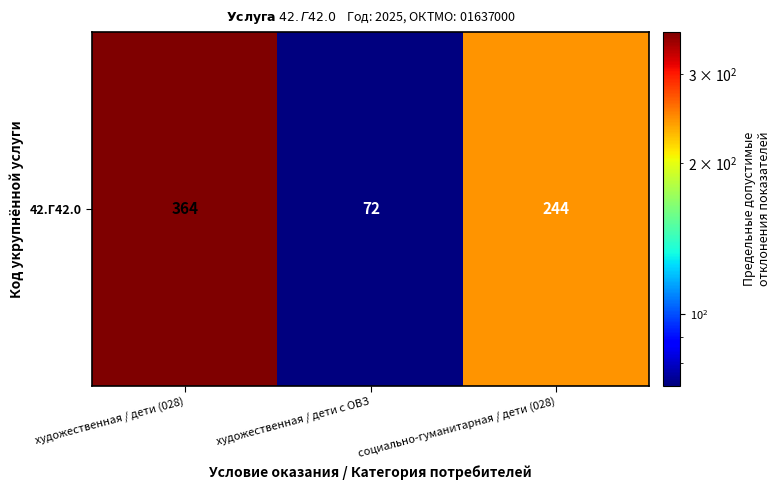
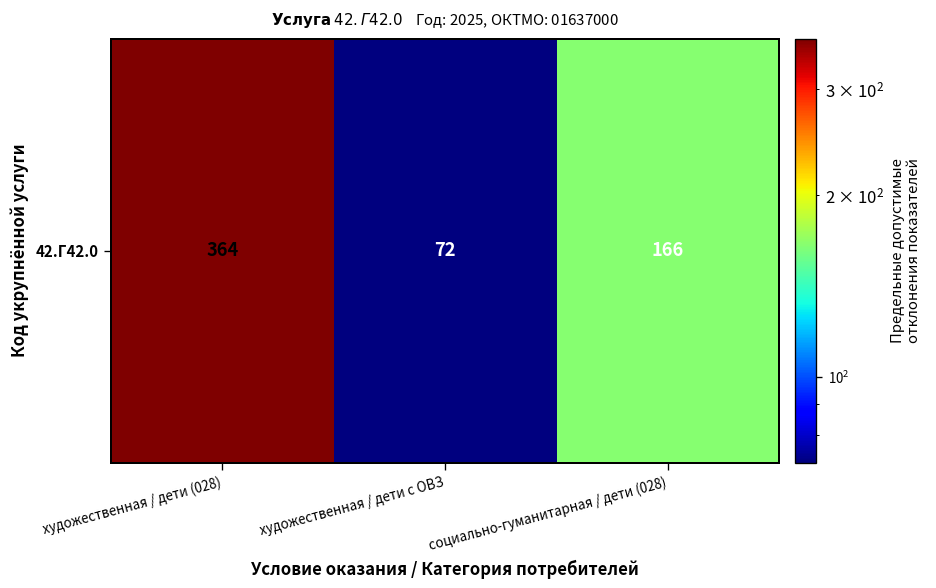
42.Г42.0, социально-гуманитарная / дети (028): 244 -> 166
